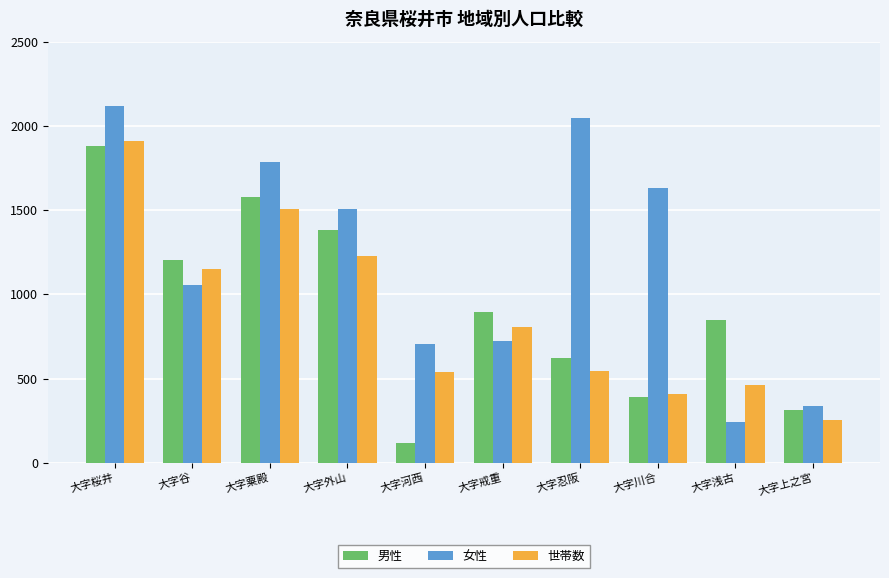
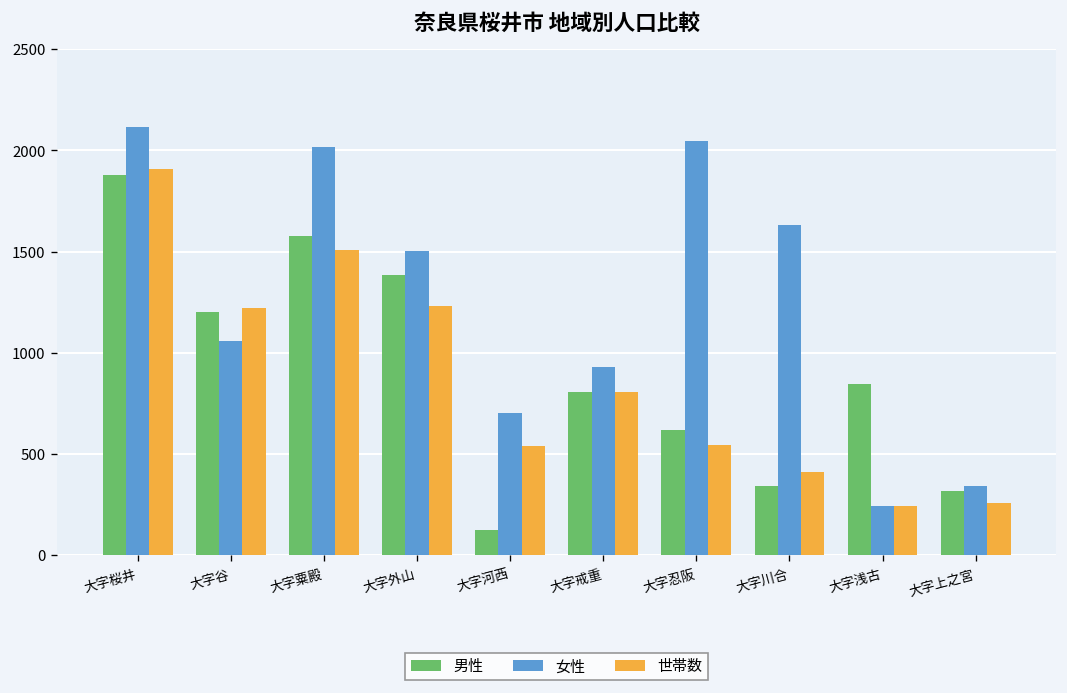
世帯数, 大字谷: 1150 -> 1220
女性, 大字粟殿: 1780 -> 2020
男性, 大字戒重: 900 -> 800
女性, 大字戒重: 720 -> 930
男性, 大字川合: 390 -> 340
世帯数, 大字浅古: 460 -> 240
